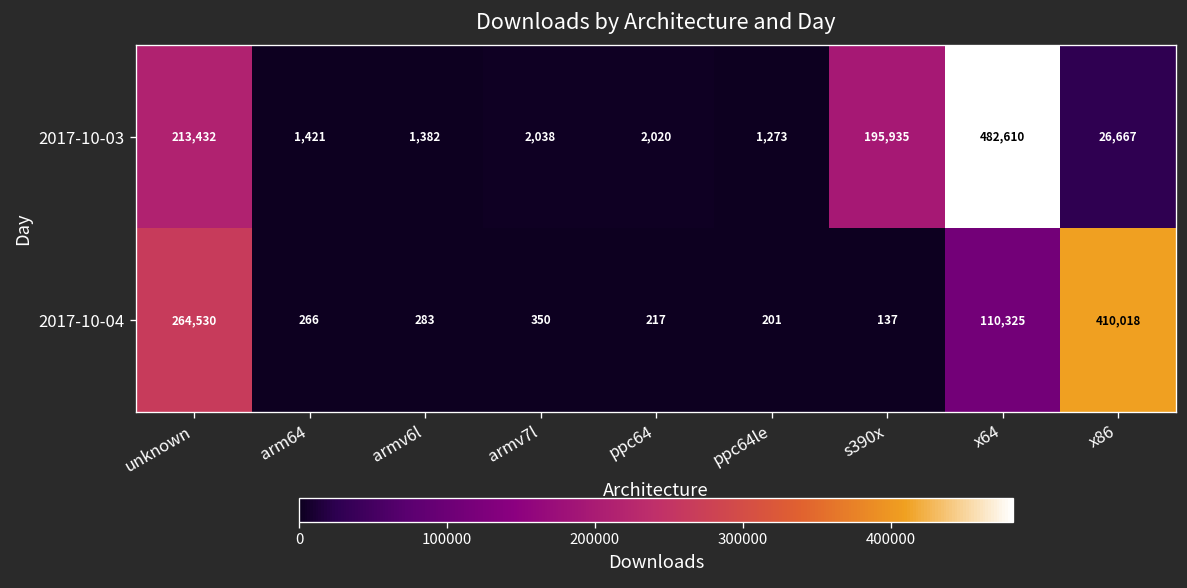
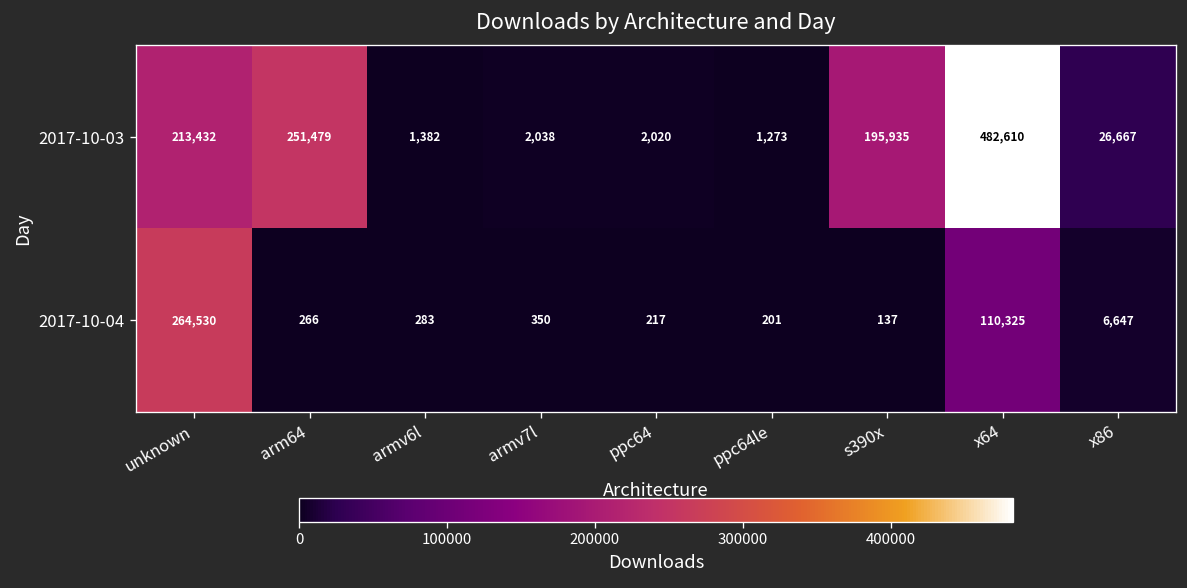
2017-10-03, arm64: 1,421 -> 251,479
2017-10-04, x86: 410,018 -> 6,647
